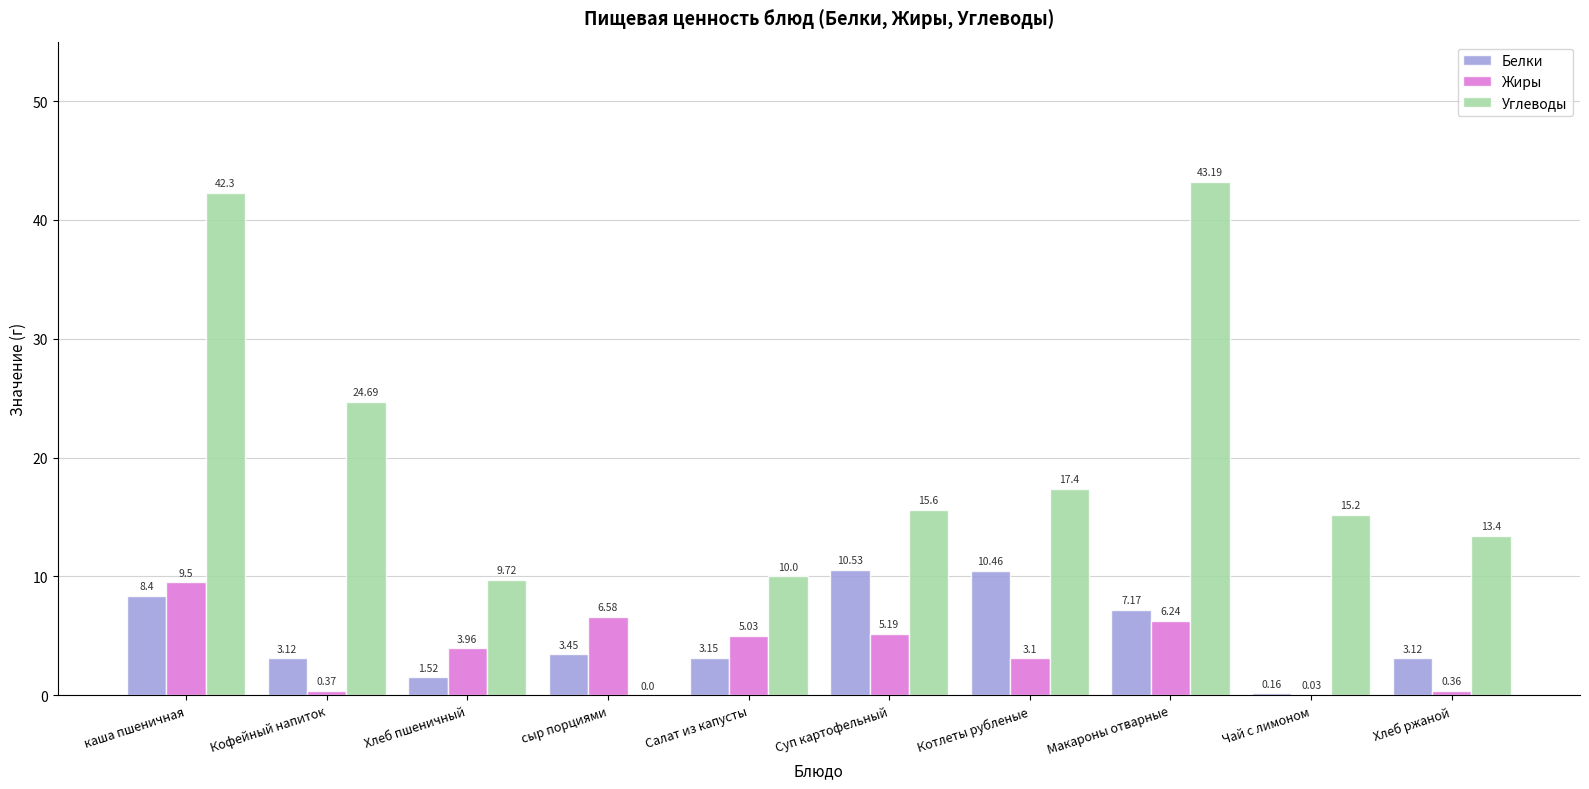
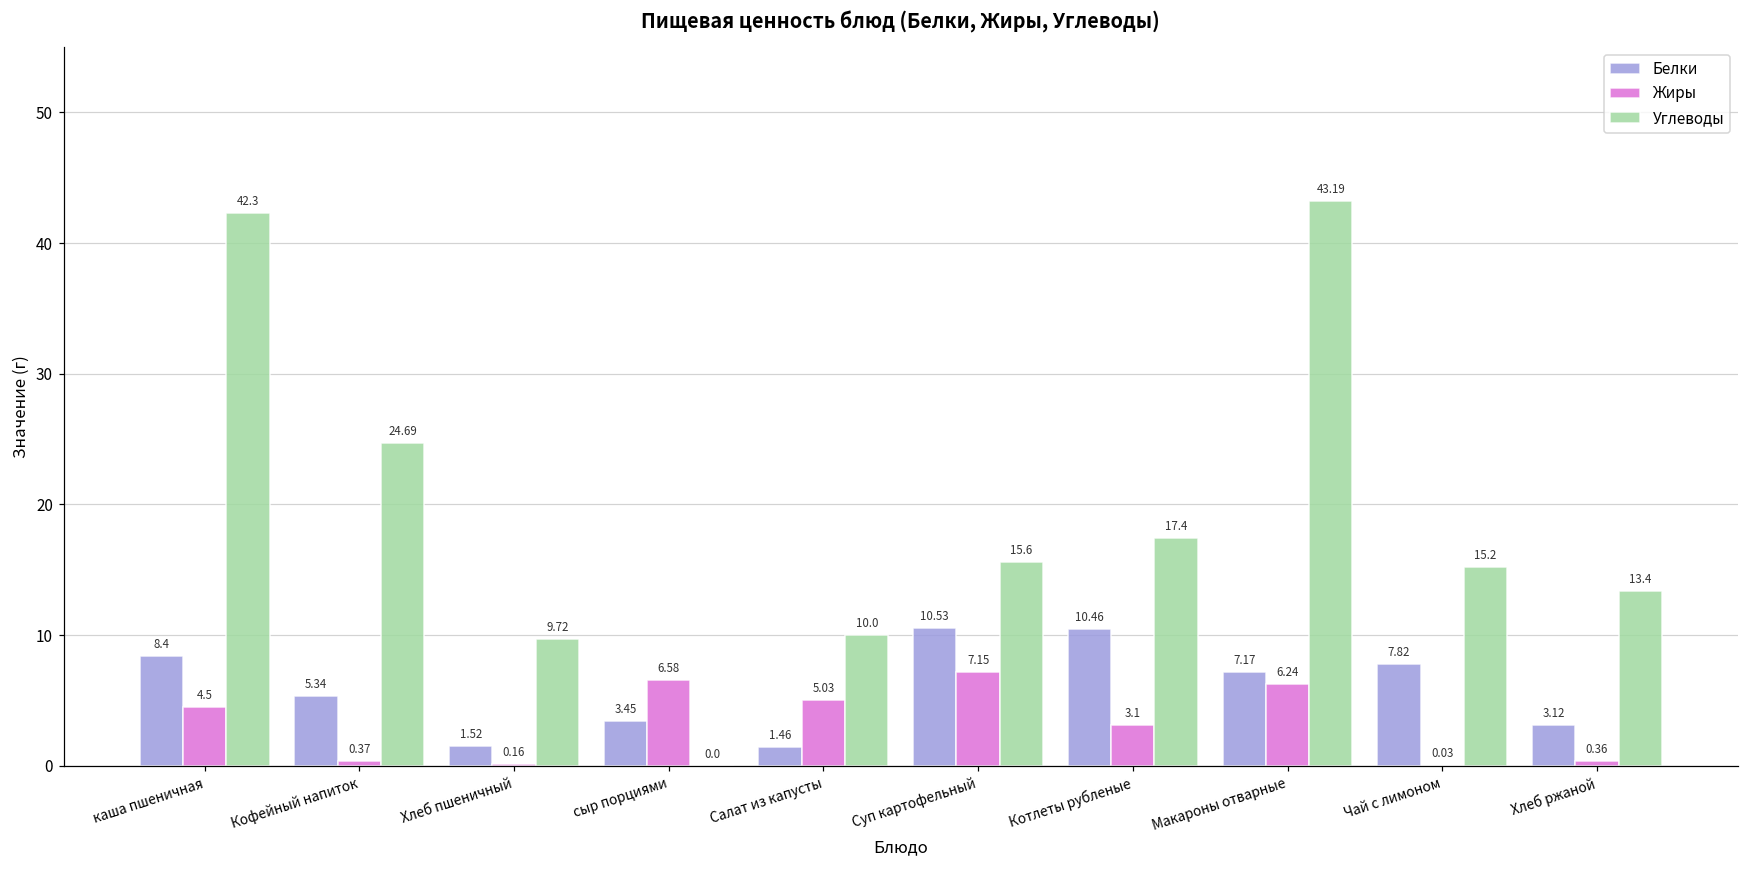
Жиры, каша пшеничная: 9.5 -> 4.5
Белки, Кофейный напиток: 3.12 -> 5.34
Жиры, Хлеб пшеничный: 3.96 -> 0.16
Белки, Салат из капусты: 3.15 -> 1.46
Жиры, Суп картофельный: 5.19 -> 7.15
Белки, Чай с лимоном: 0.16 -> 7.82
